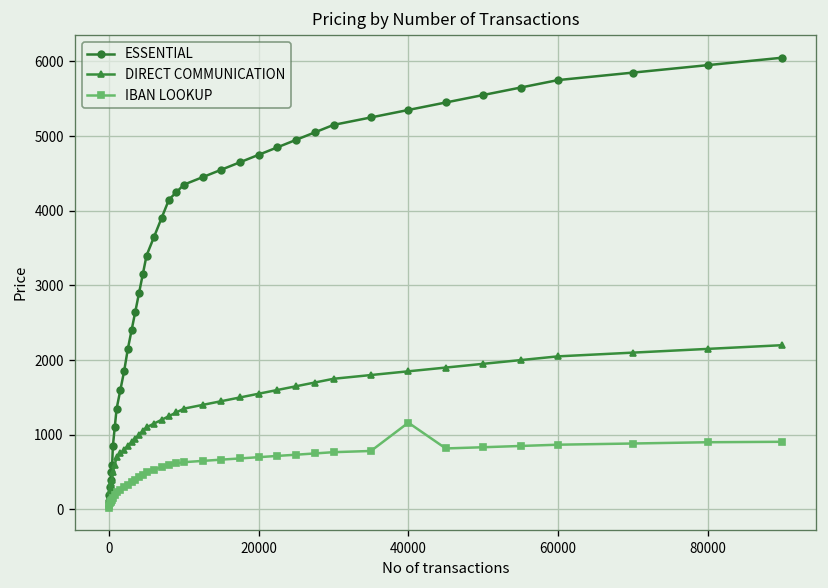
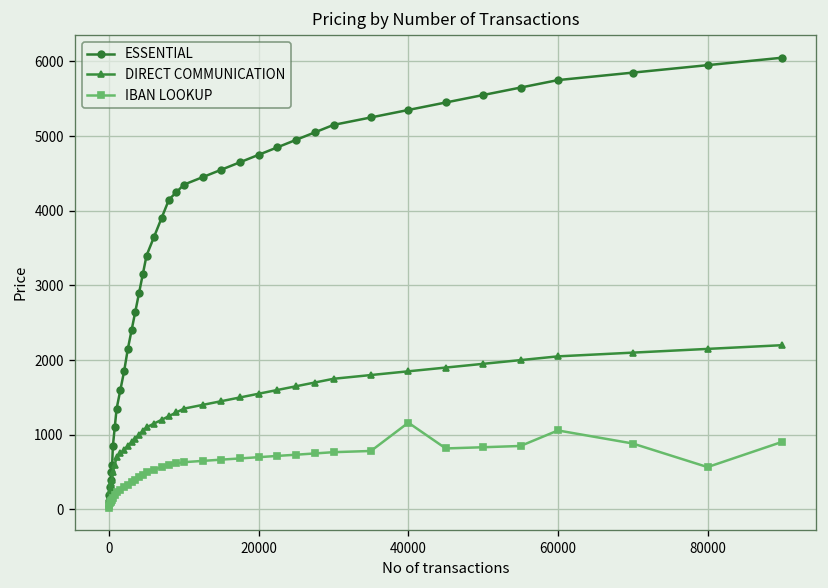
IBAN LOOKUP, 60000: 900 -> 1100
IBAN LOOKUP, 80000: 900 -> 600
